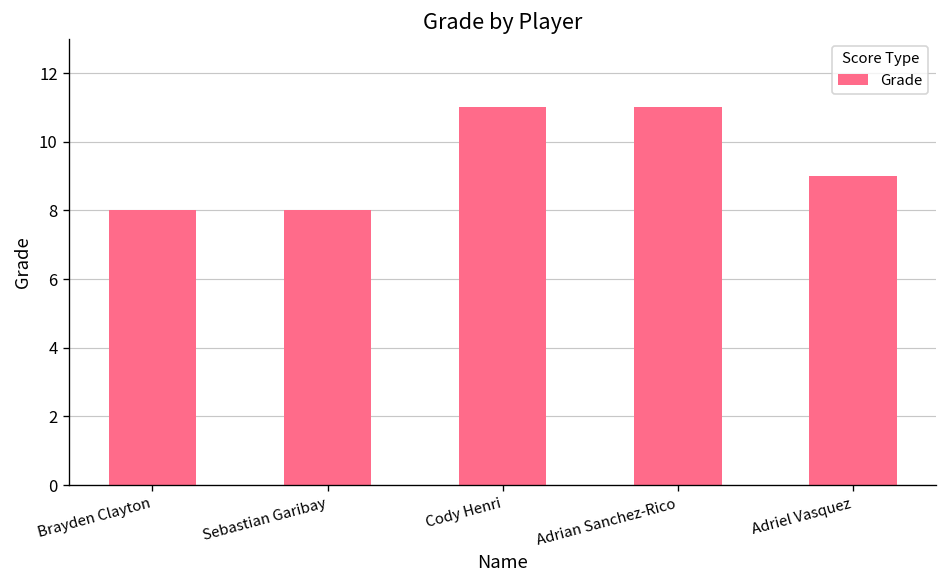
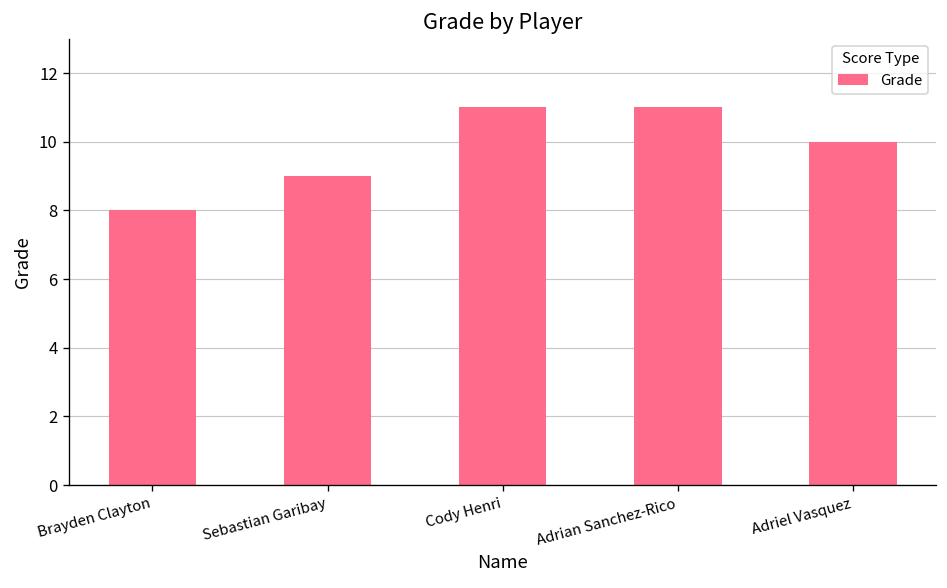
Sebastian Garibay: 8 -> 9
Adriel Vasquez: 9 -> 10
